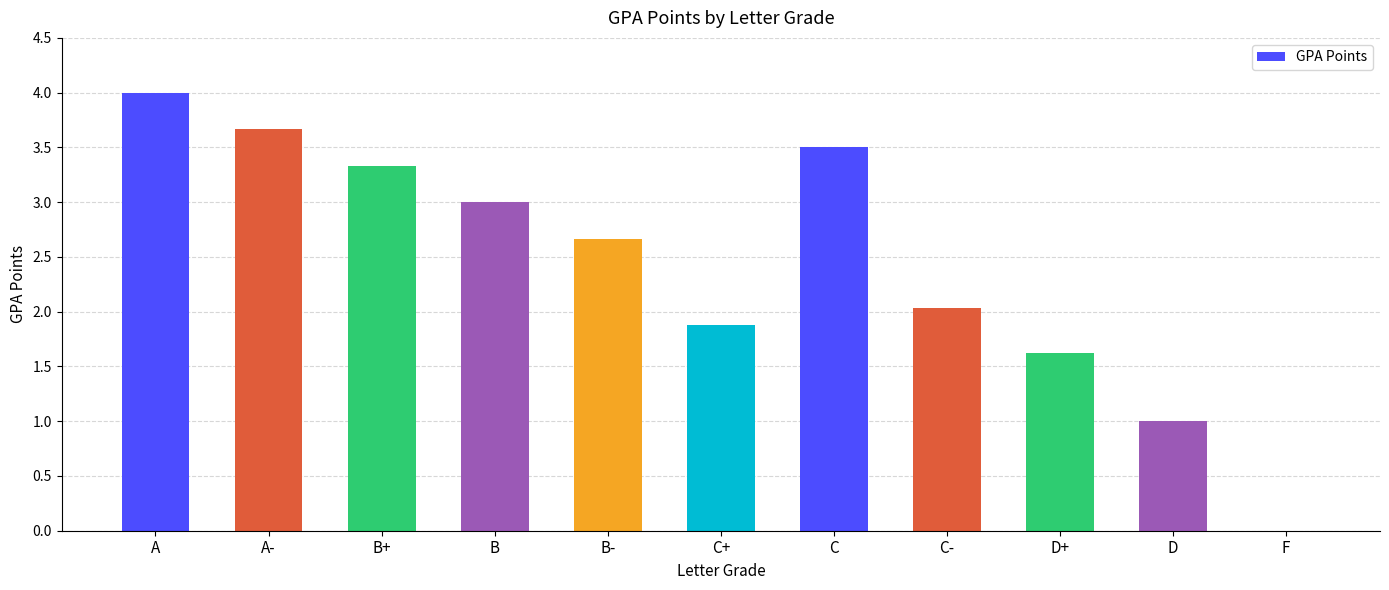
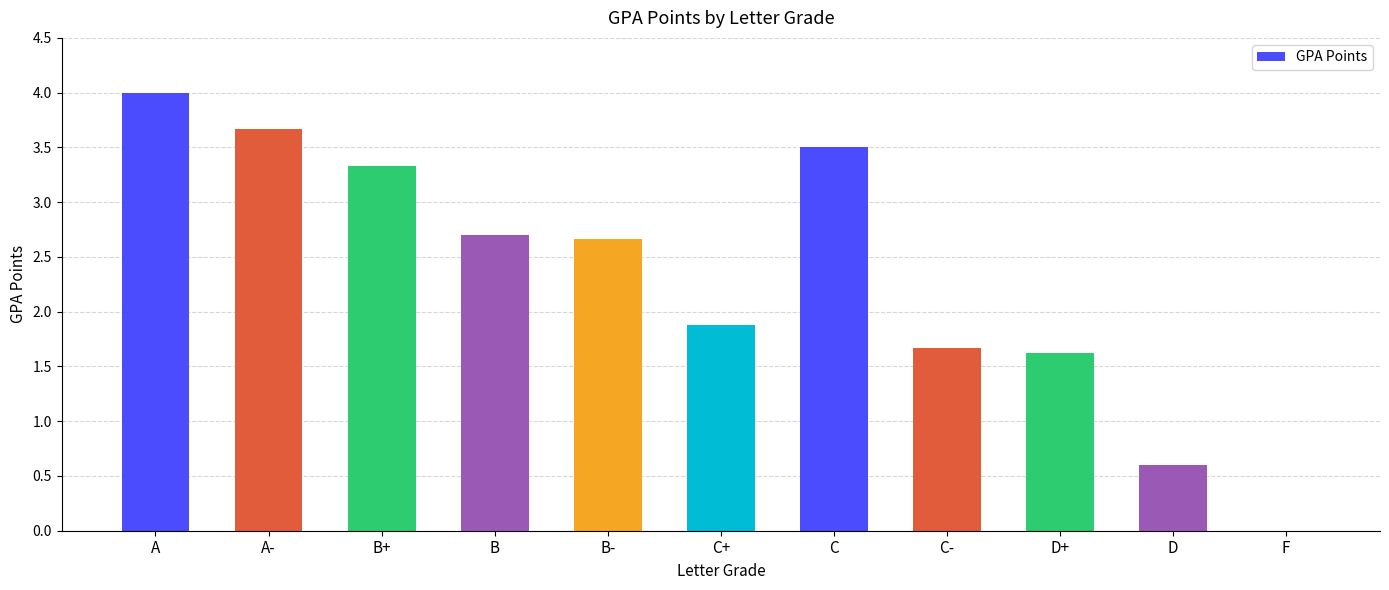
B: 3.0 -> 2.7
C-: 2.04 -> 1.67
D: 1.0 -> 0.6
